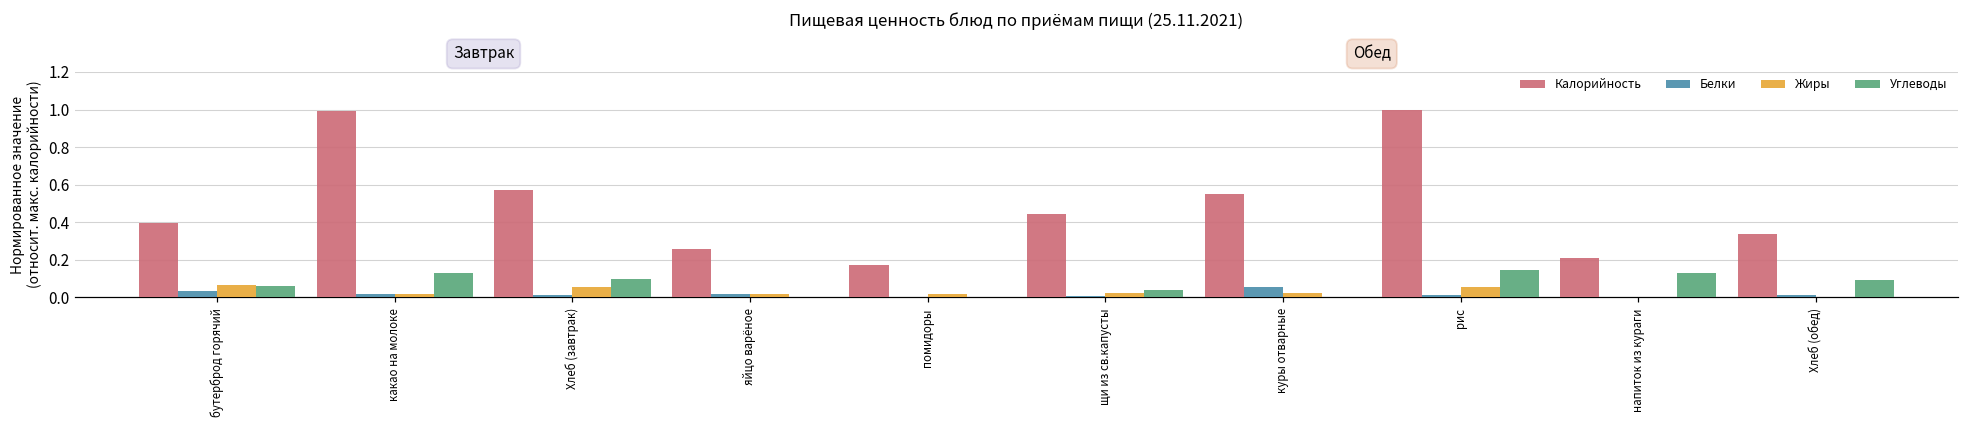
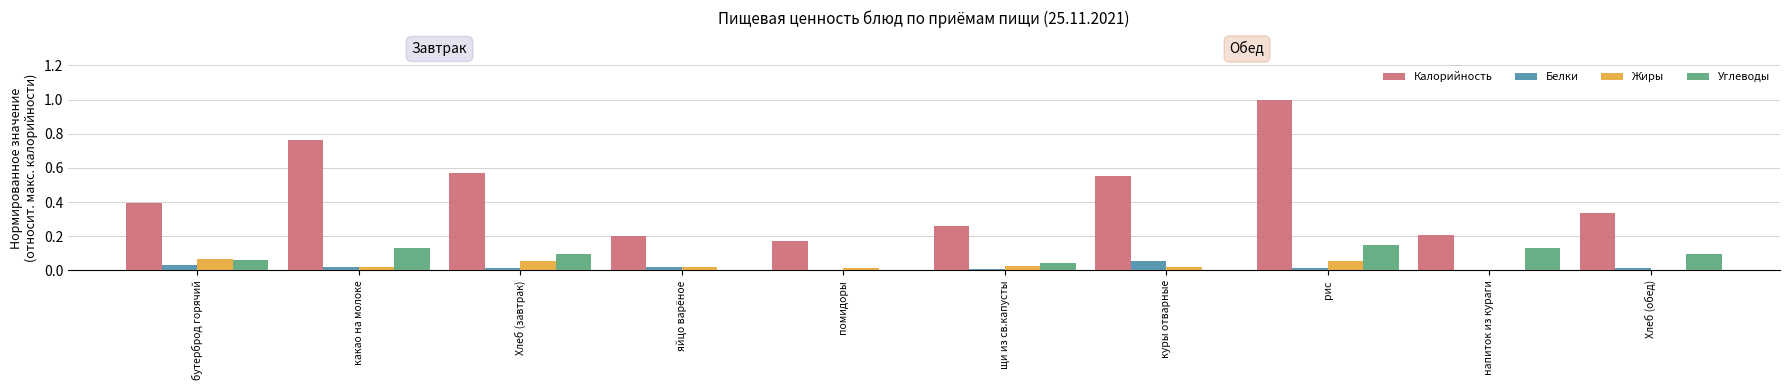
Калорийность, какао на молоке: 0.99 -> 0.76
Калорийность, яйцо варёное: 0.26 -> 0.20
Калорийность, щи из св.капусты: 0.45 -> 0.26
